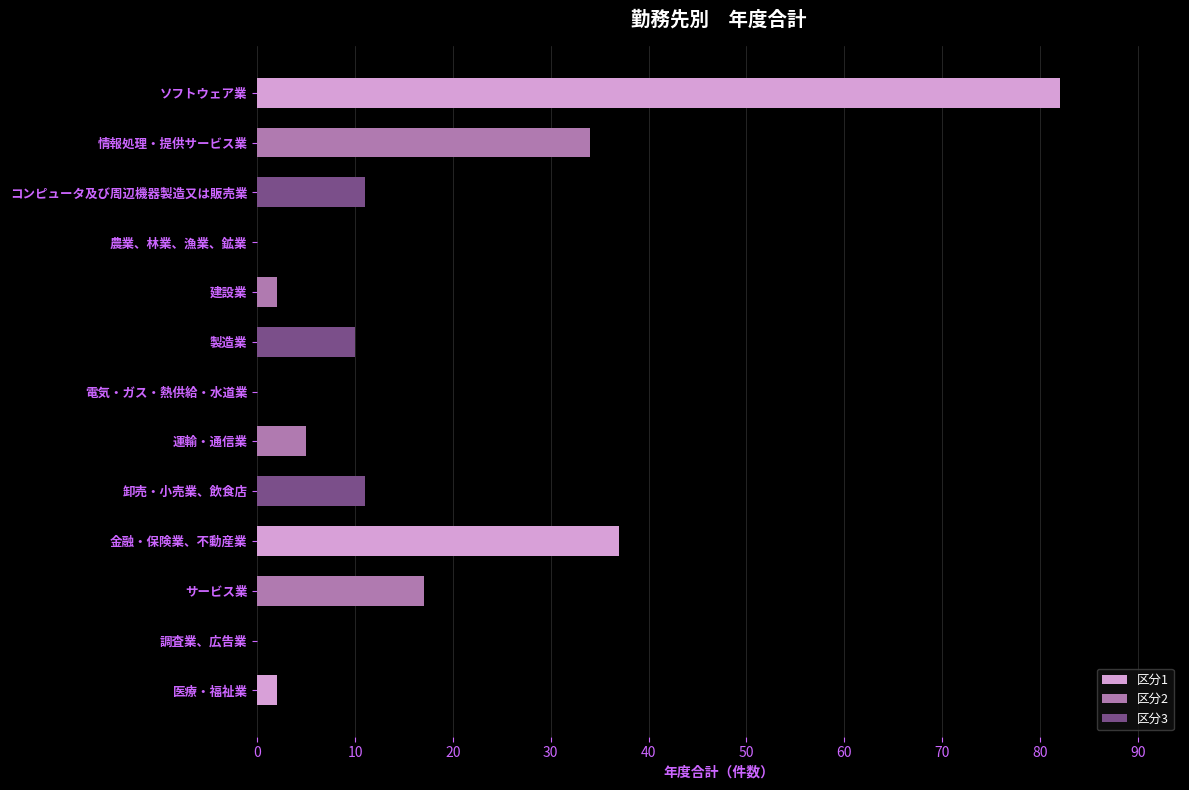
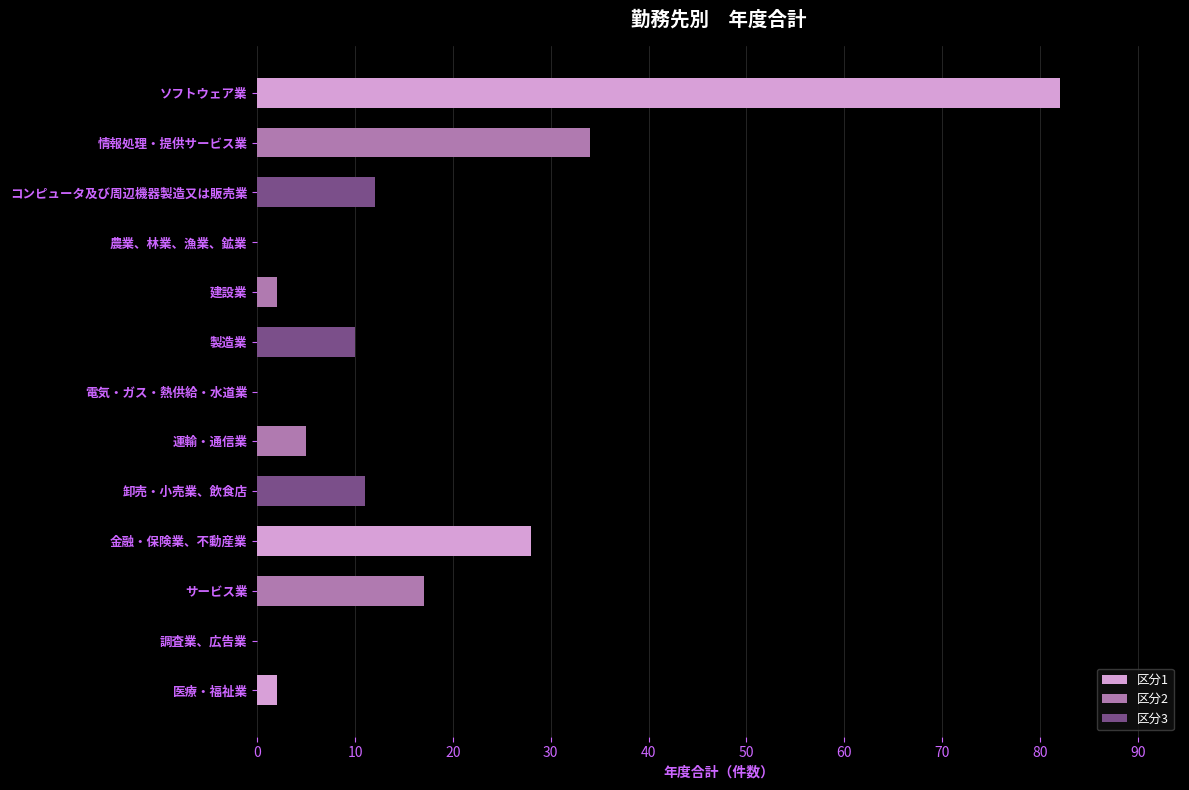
コンピュータ及び周辺機器製造又は販売業: 11 -> 12
金融・保険業、不動産業: 37 -> 28
